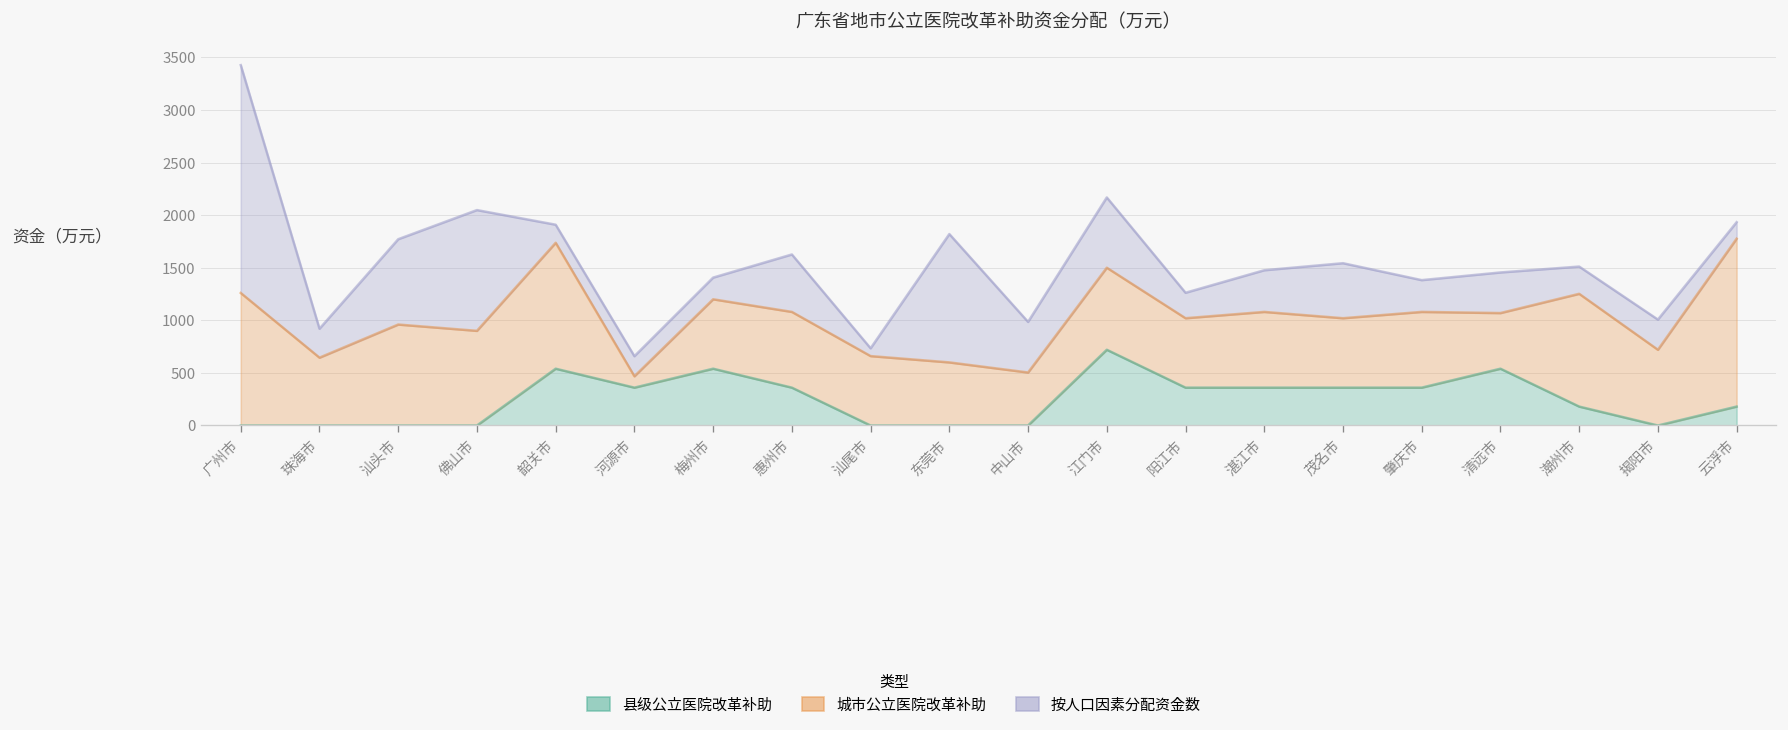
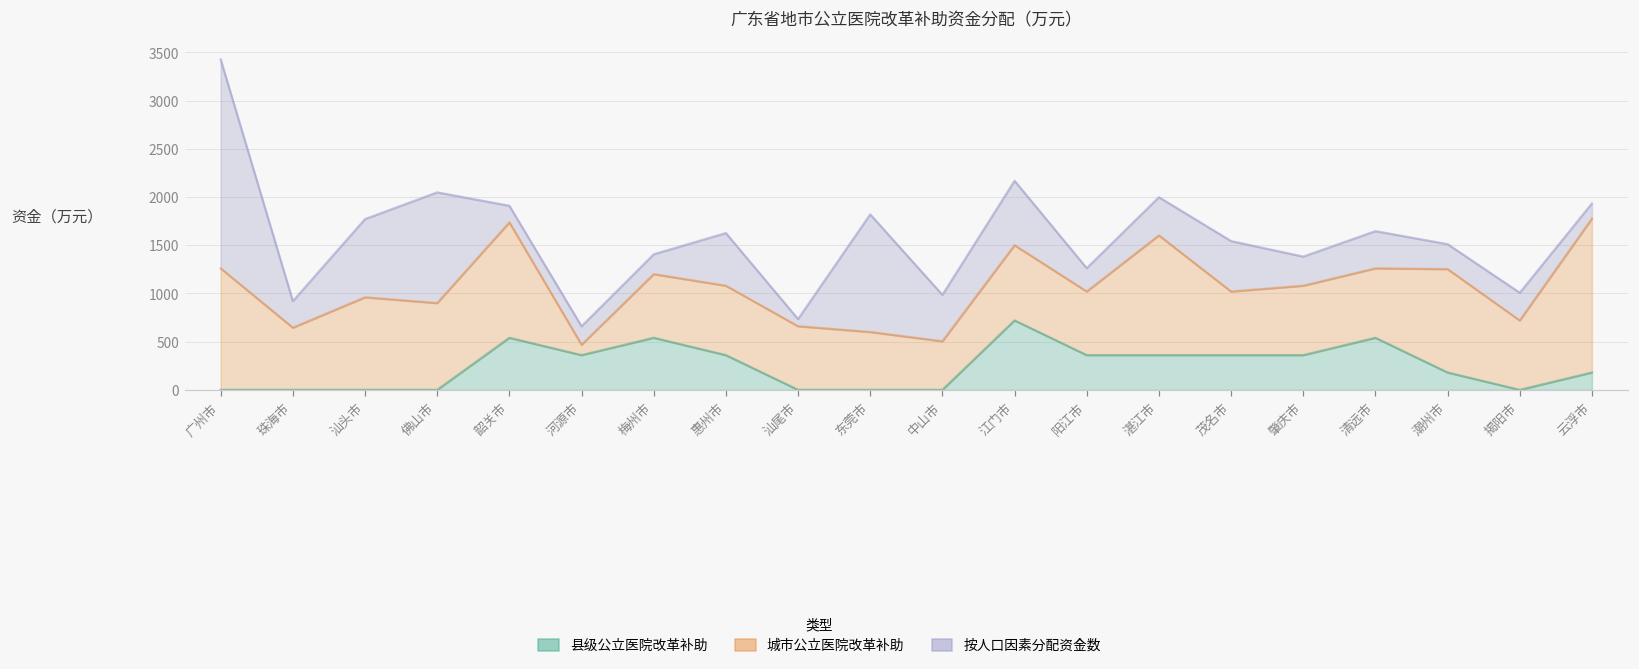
城市公立医院改革补助, 湛江市: 700 -> 1200
城市公立医院改革补助, 清远市: 500 -> 700
